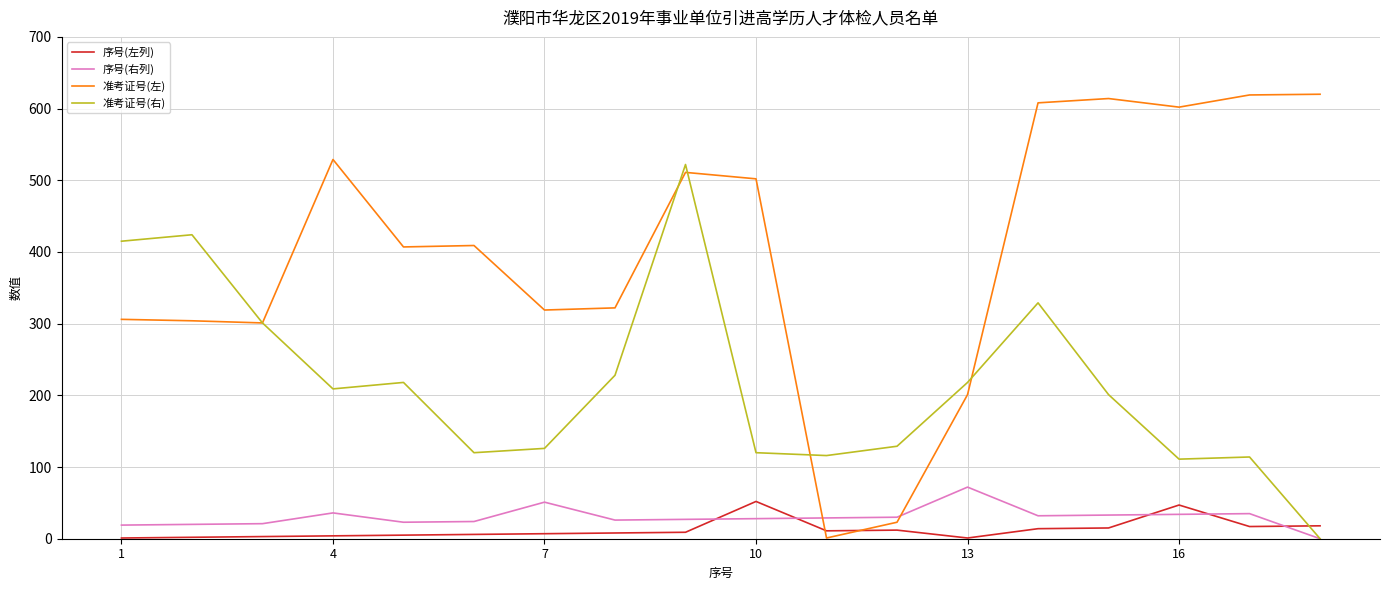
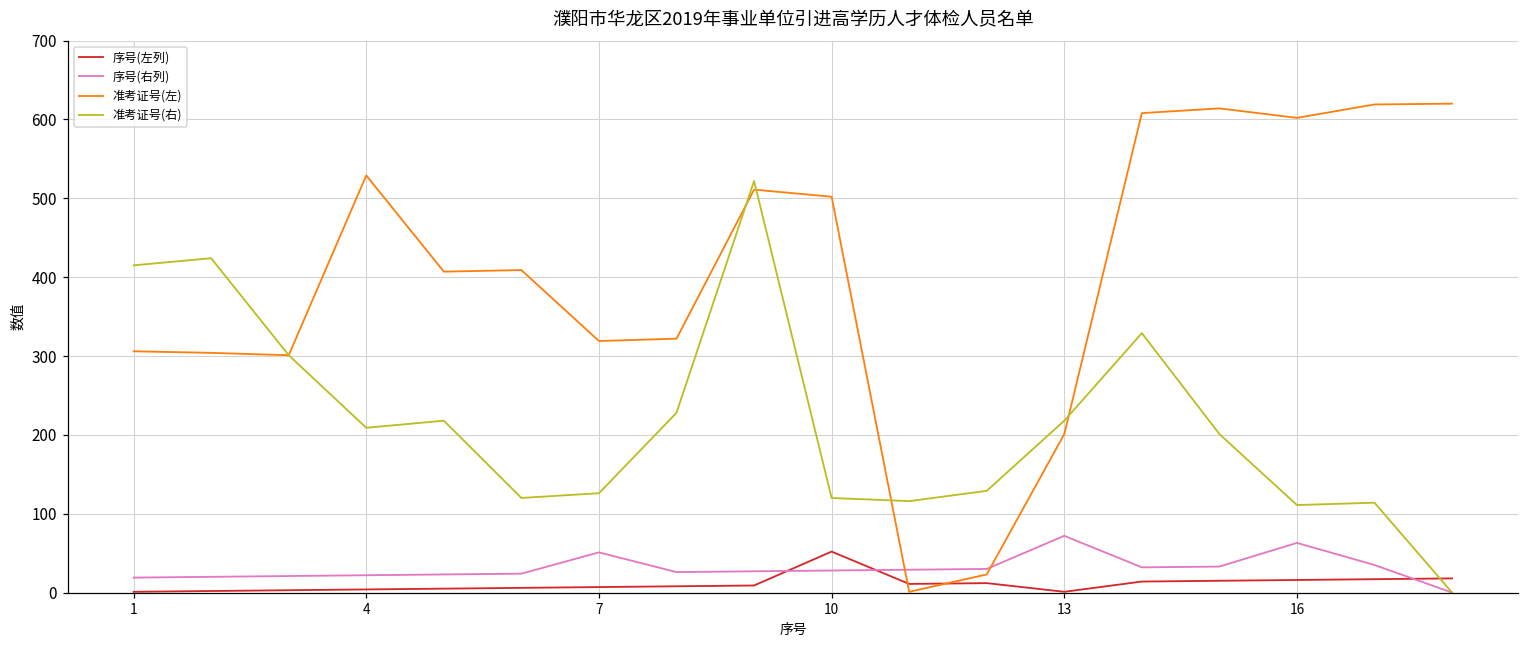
序号(右列), 4: 40 -> 20
序号(左列), 16: 50 -> 20
序号(右列), 16: 30 -> 60
